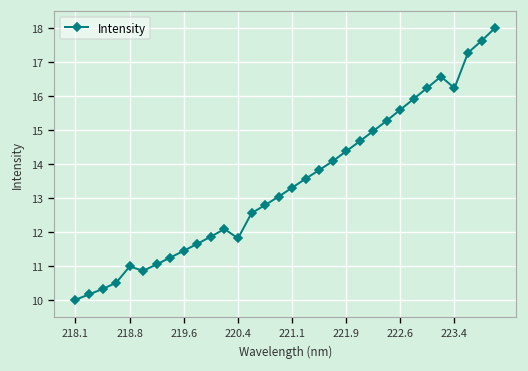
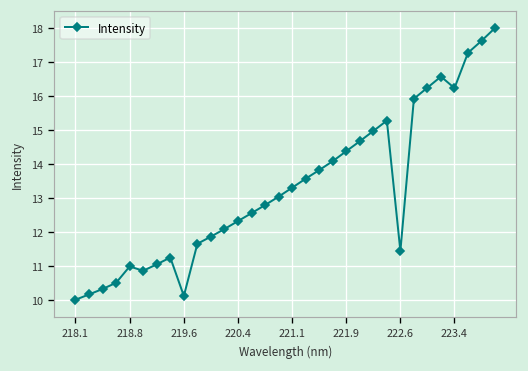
219.6: 11.4 -> 10.1
220.4: 11.8 -> 12.3
222.6: 15.6 -> 11.4
